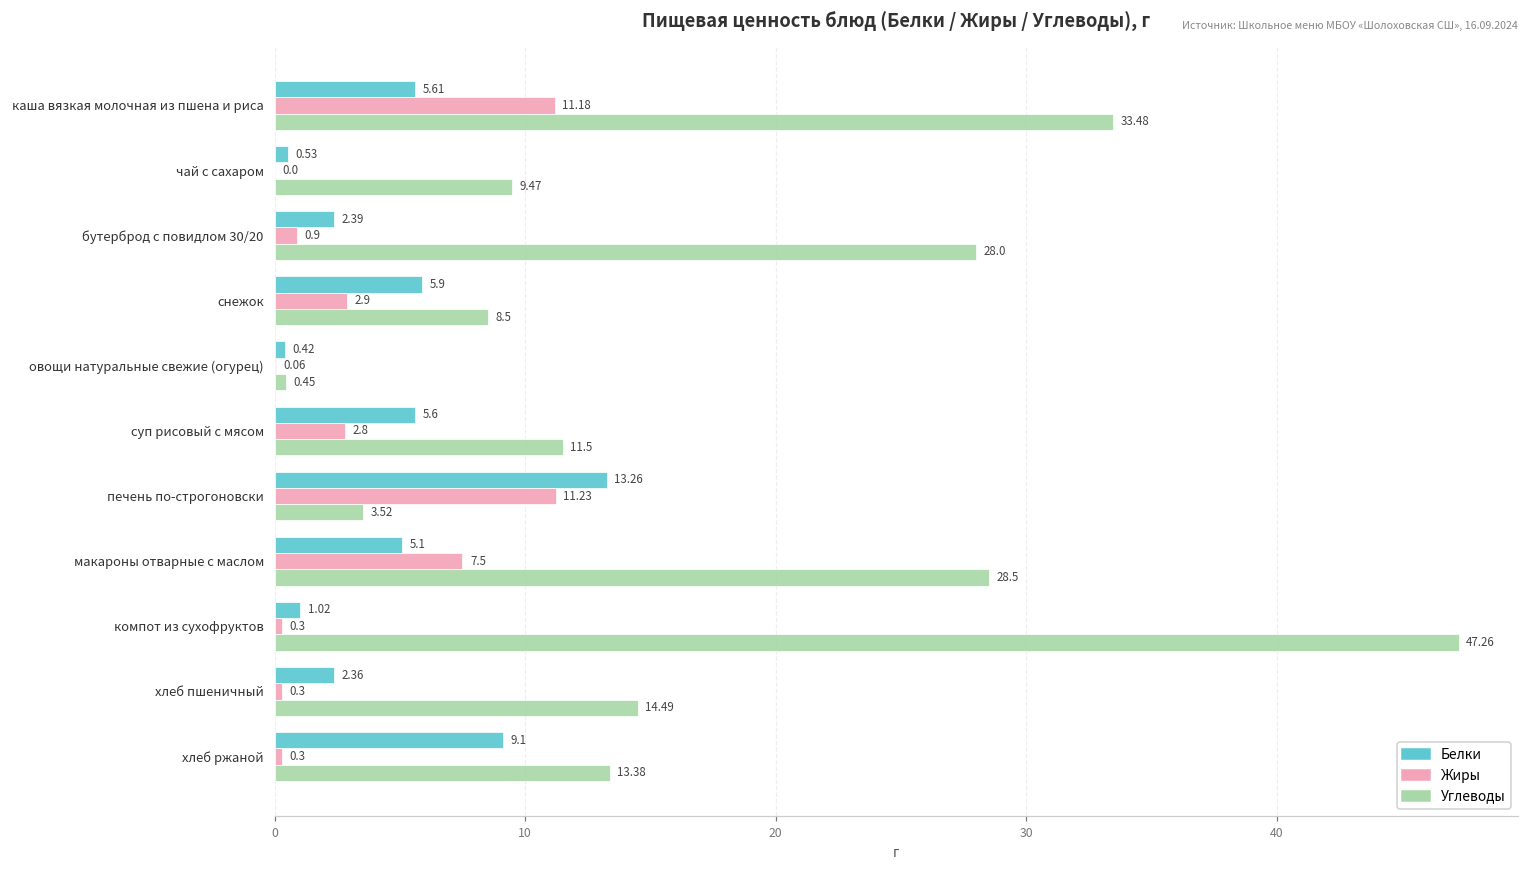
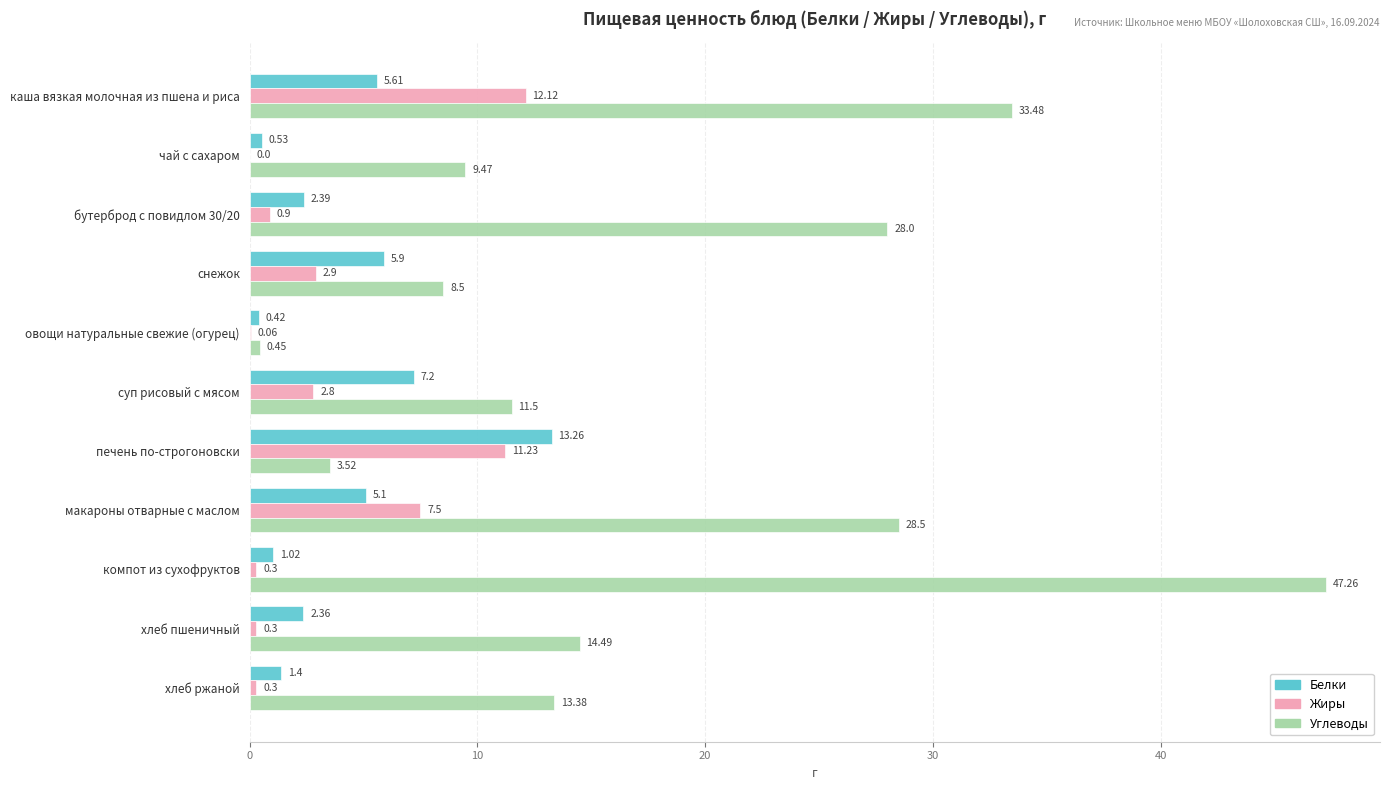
Жиры, каша вязкая молочная из пшена и риса: 11.18 -> 12.12
Белки, суп рисовый с мясом: 5.6 -> 7.2
Белки, хлеб ржаной: 9.1 -> 1.4
